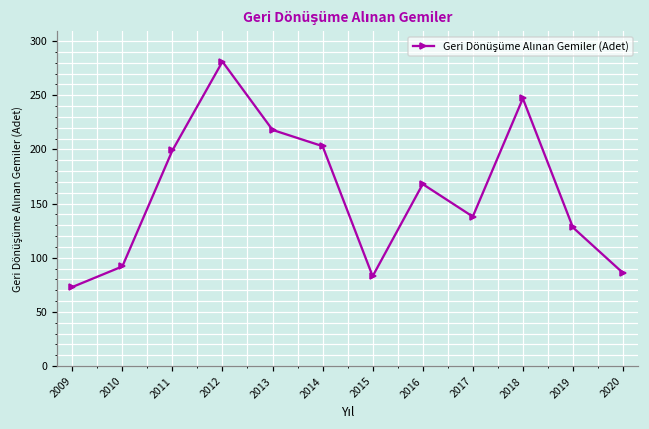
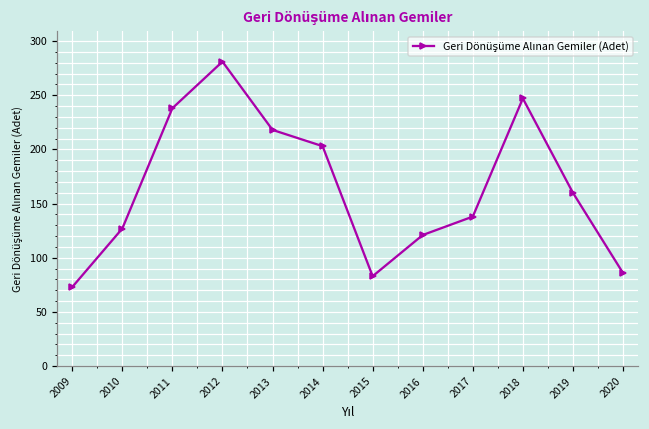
2010: 90 -> 130
2011: 200 -> 240
2016: 170 -> 120
2019: 130 -> 160
